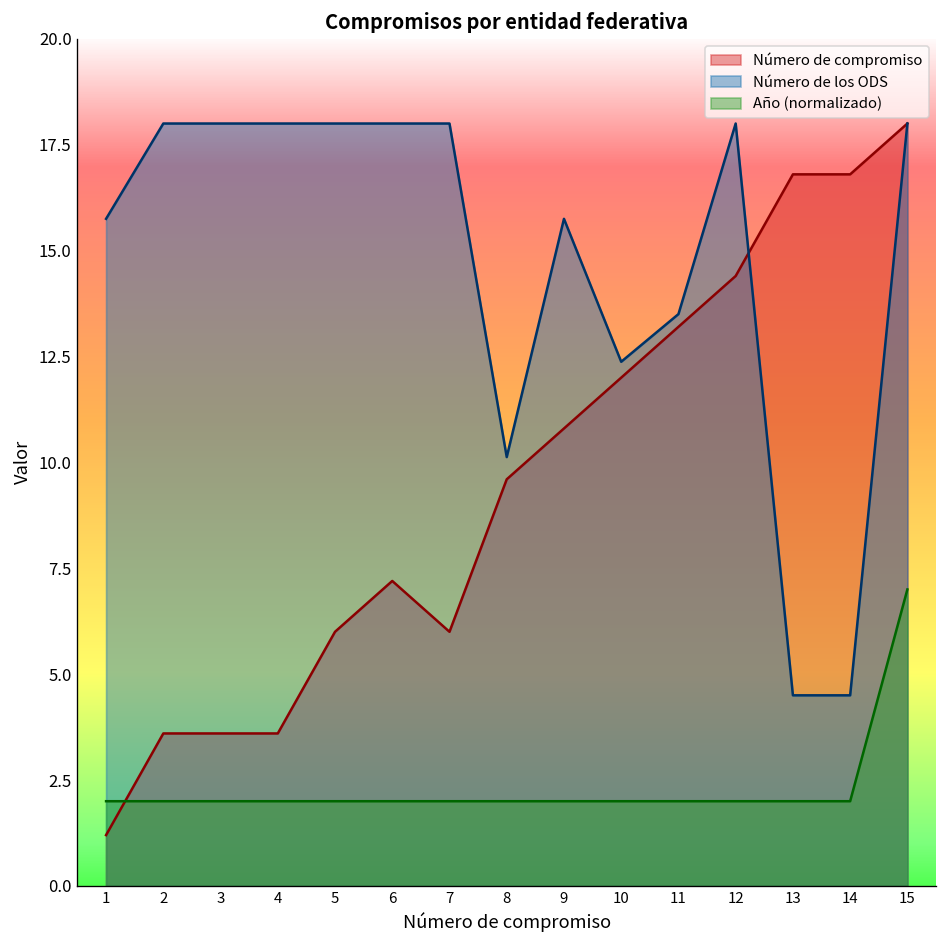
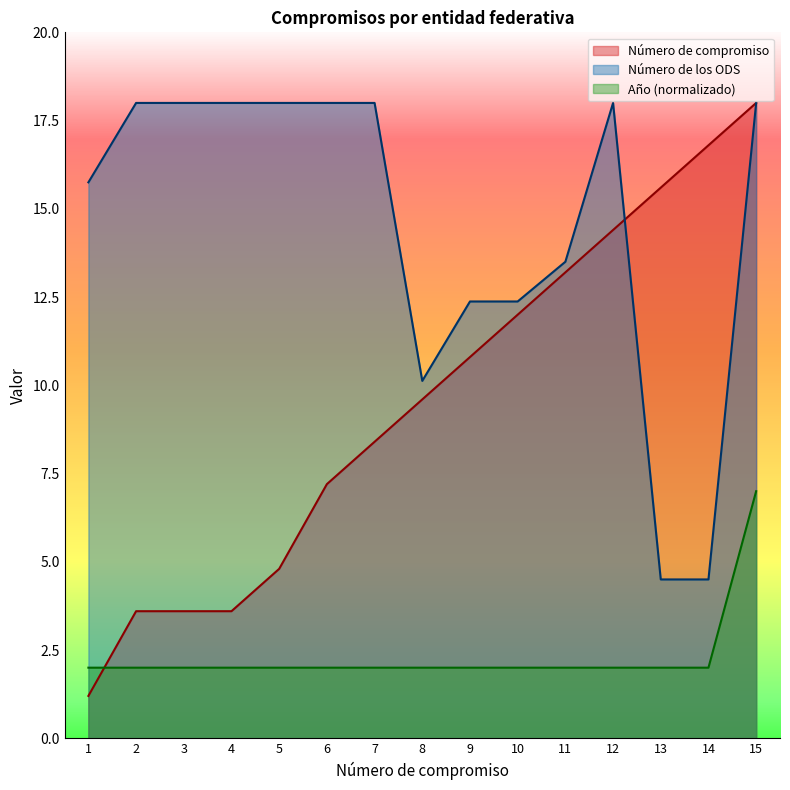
Número de compromiso, 5: 6.0 -> 4.8
Número de compromiso, 7: 6.0 -> 8.4
Número de los ODS, 9: 15.8 -> 12.4
Número de compromiso, 13: 16.8 -> 15.6
